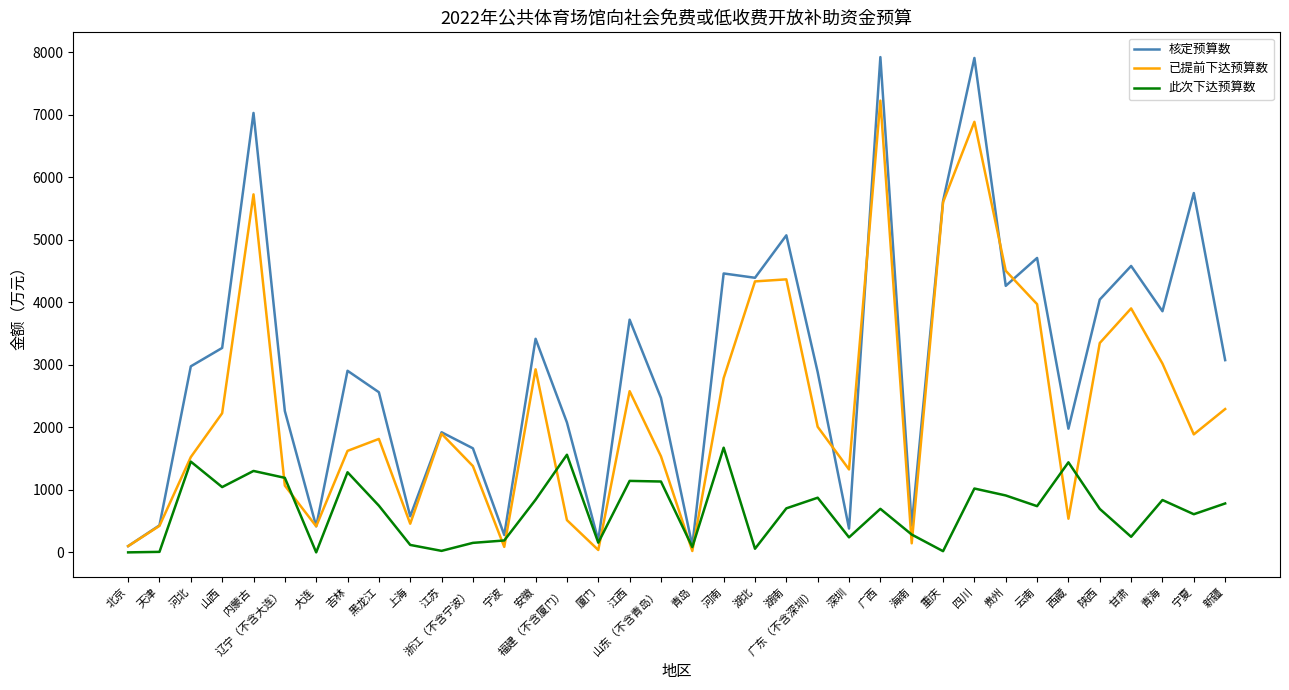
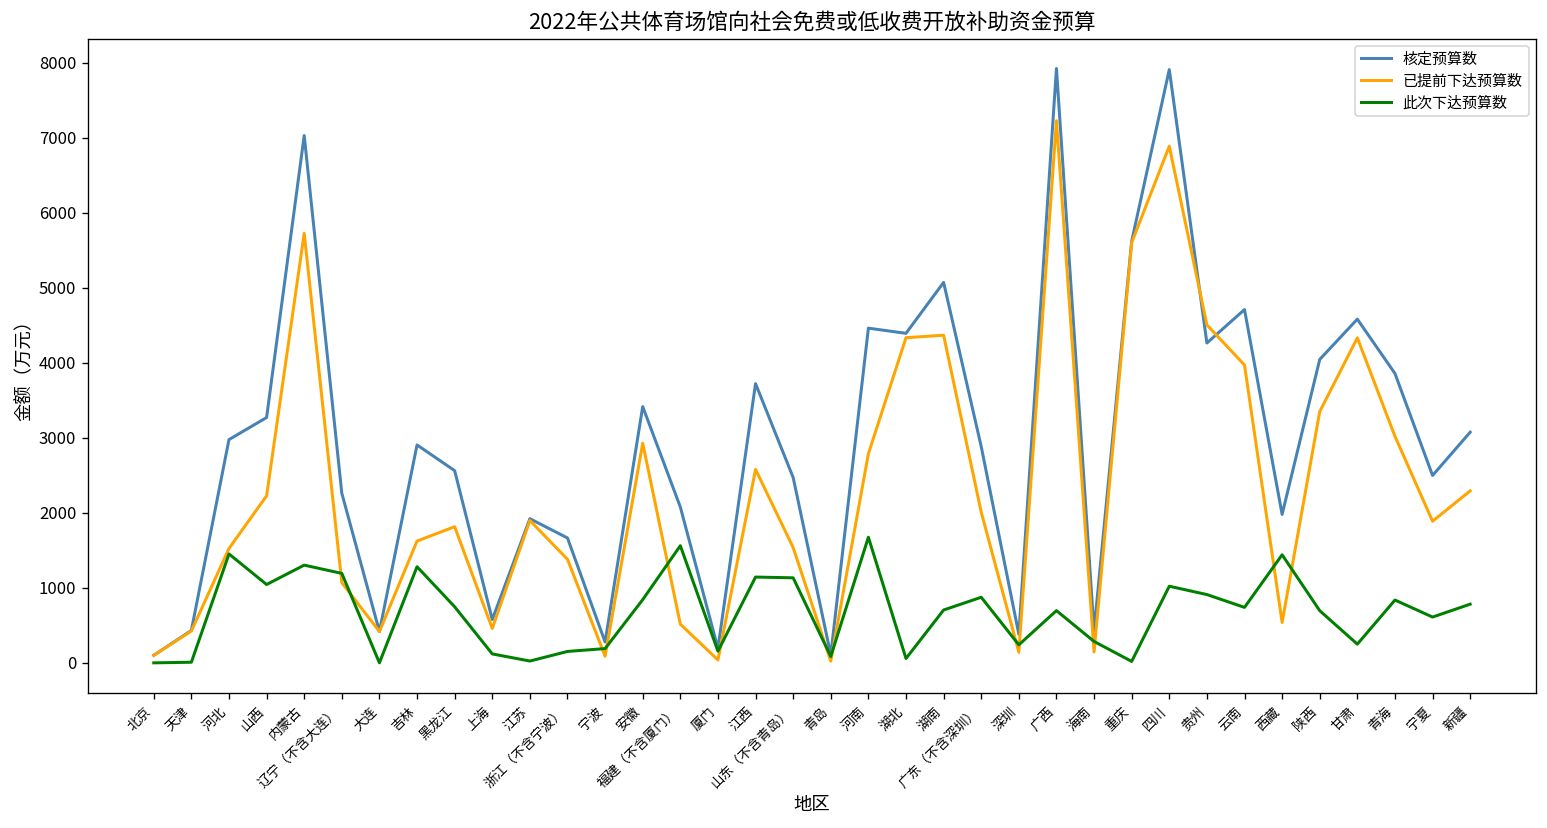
已提前下达预算数, 深圳: 1300 -> 100
已提前下达预算数, 甘肃: 3900 -> 4300
核定预算数, 宁夏: 5700 -> 2500
